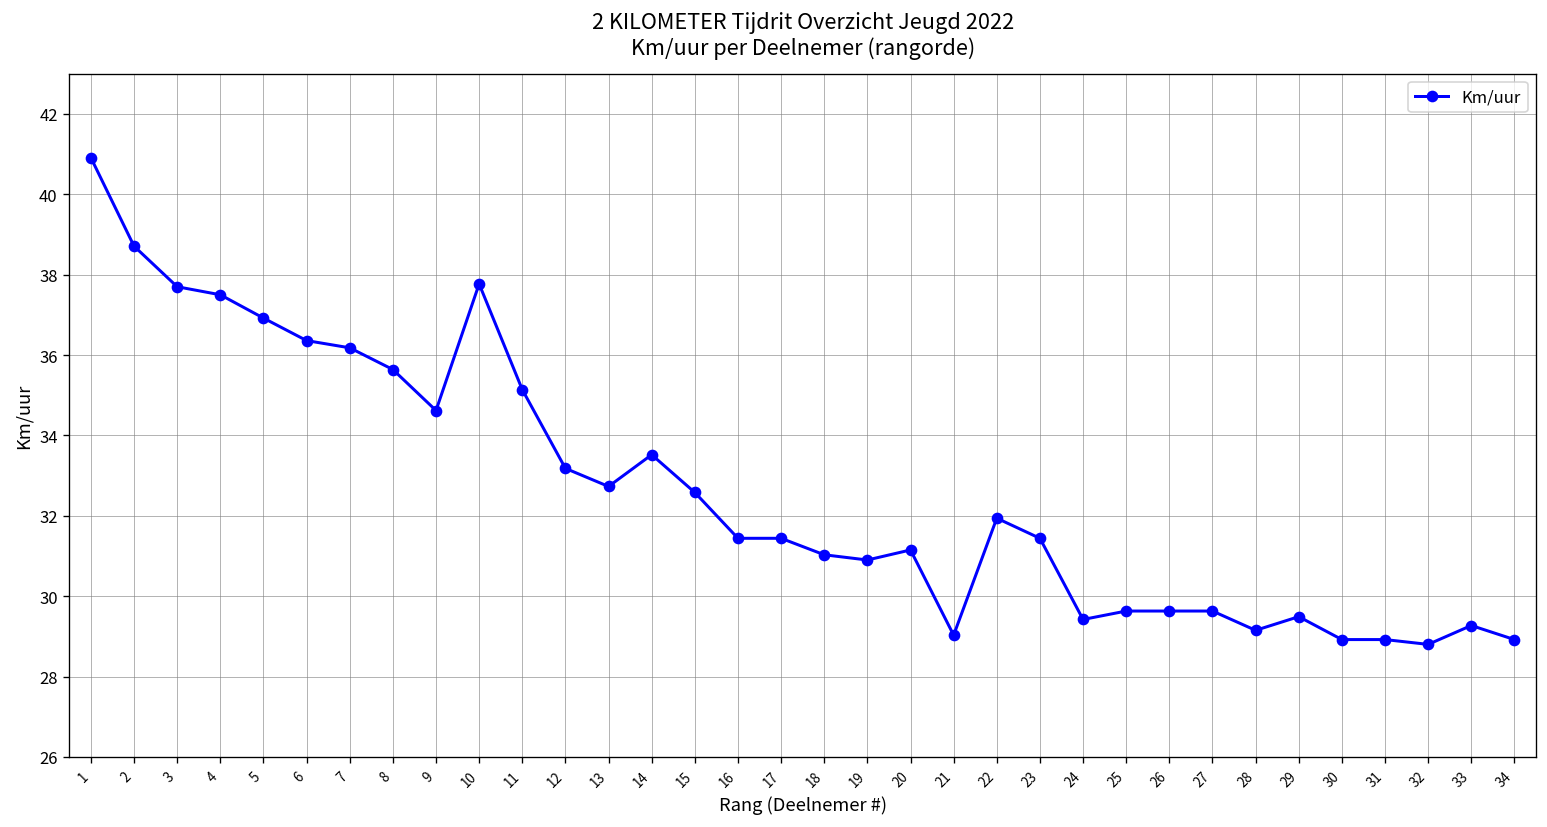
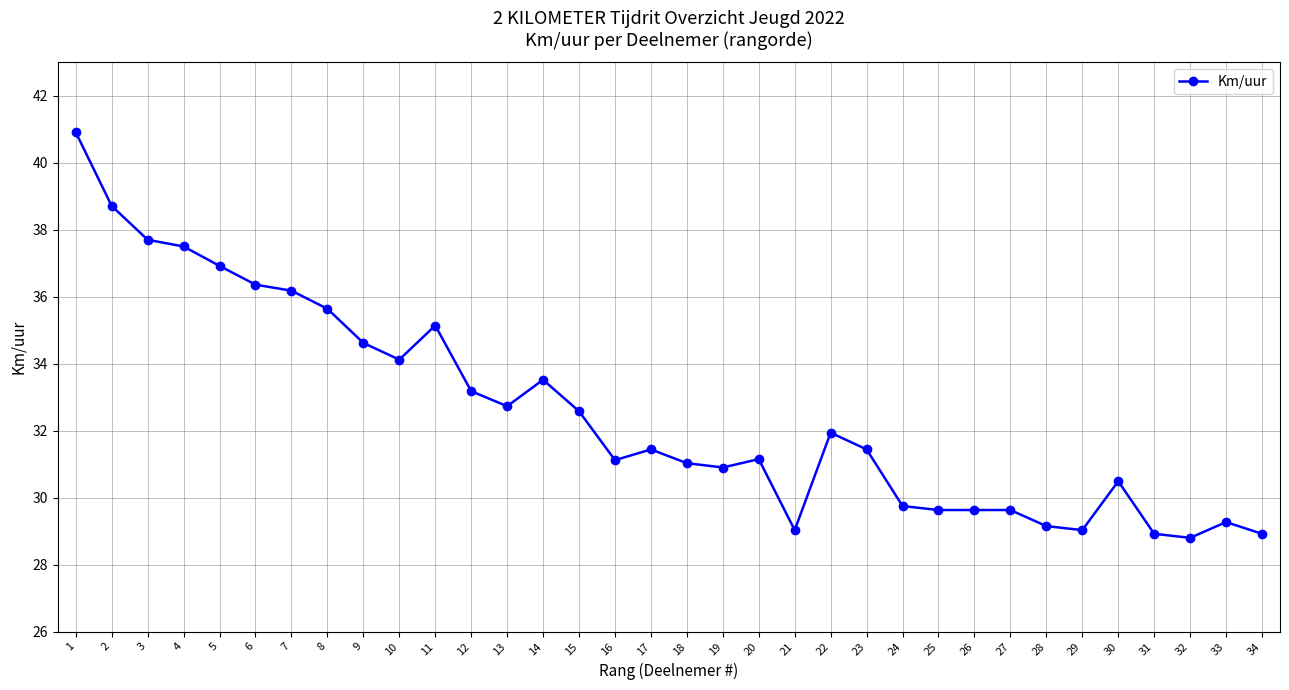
10: 37.8 -> 34.1
16: 31.4 -> 31.1
24: 29.4 -> 29.8
29: 29.5 -> 29.0
30: 28.9 -> 30.5
